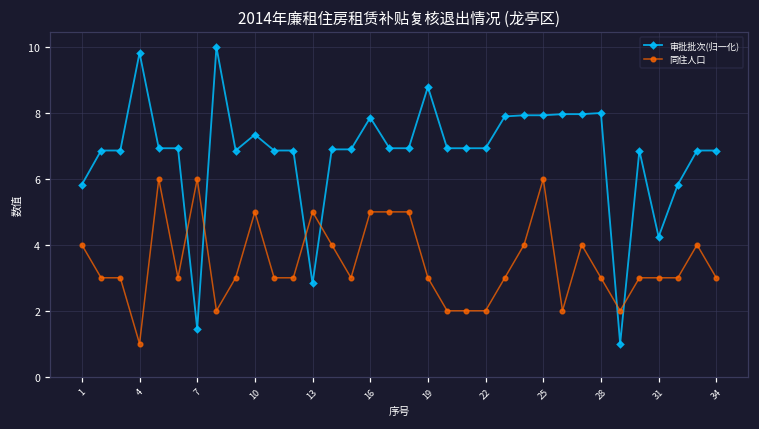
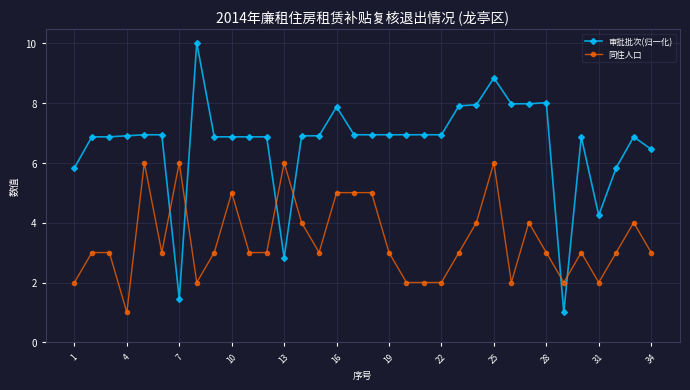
同住人口, 1: 4 -> 2
审批批次(归一化), 4: 9.8 -> 6.9
审批批次(归一化), 10: 7.3 -> 6.9
同住人口, 13: 5 -> 6
审批批次(归一化), 19: 8.8 -> 6.9
审批批次(归一化), 25: 7.9 -> 8.8
同住人口, 31: 3 -> 2
审批批次(归一化), 34: 6.9 -> 6.4
